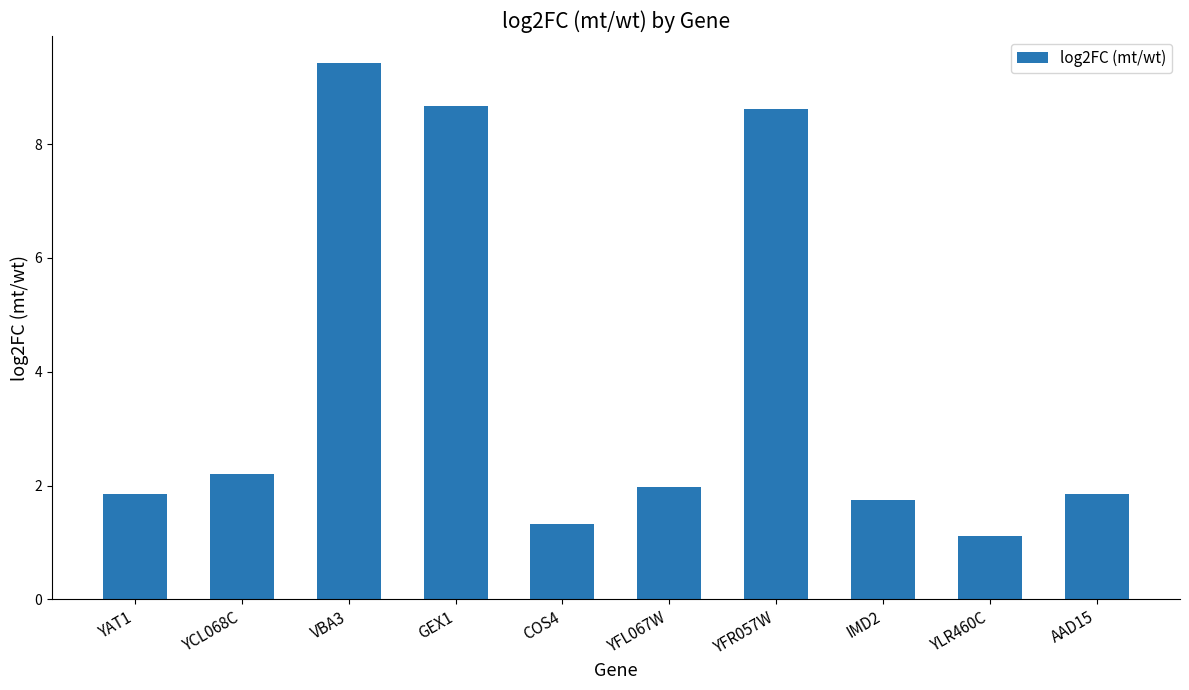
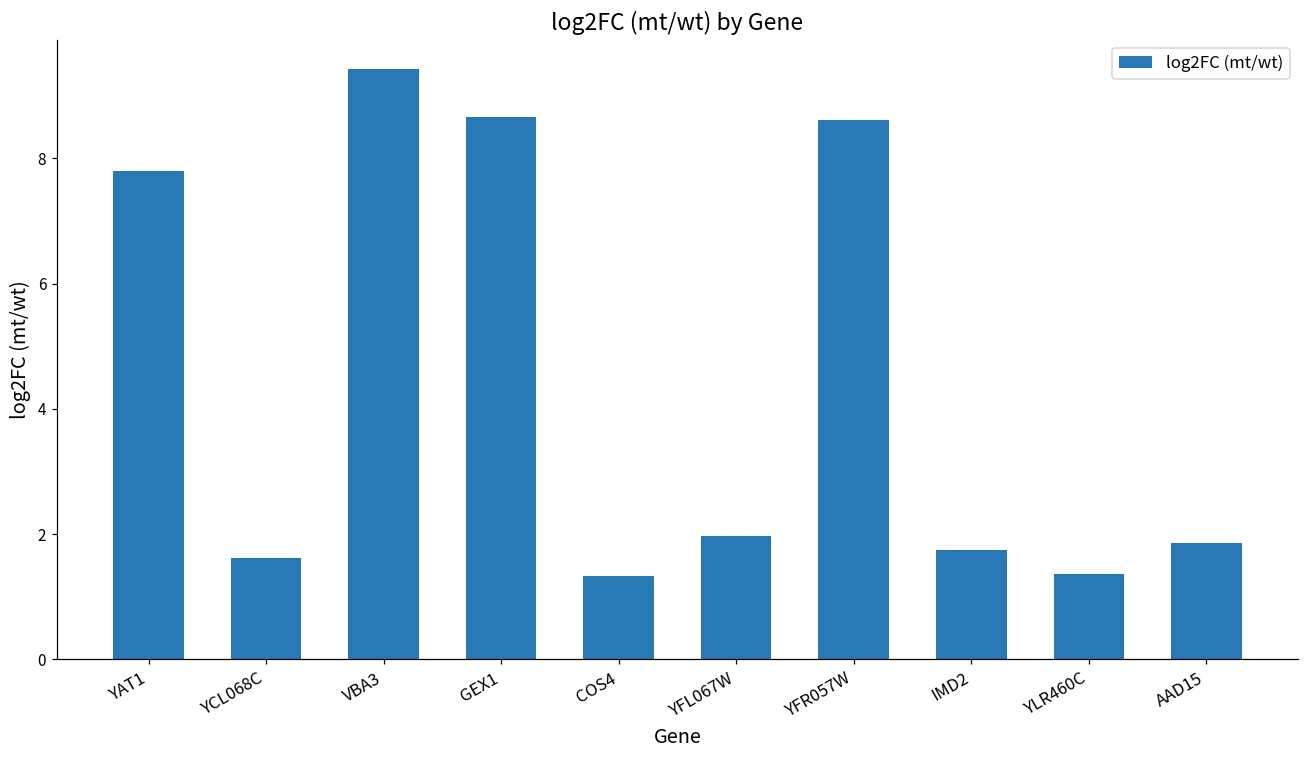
YAT1: 1.9 -> 7.8
YCL068C: 2.2 -> 1.6
YLR460C: 1.1 -> 1.4
